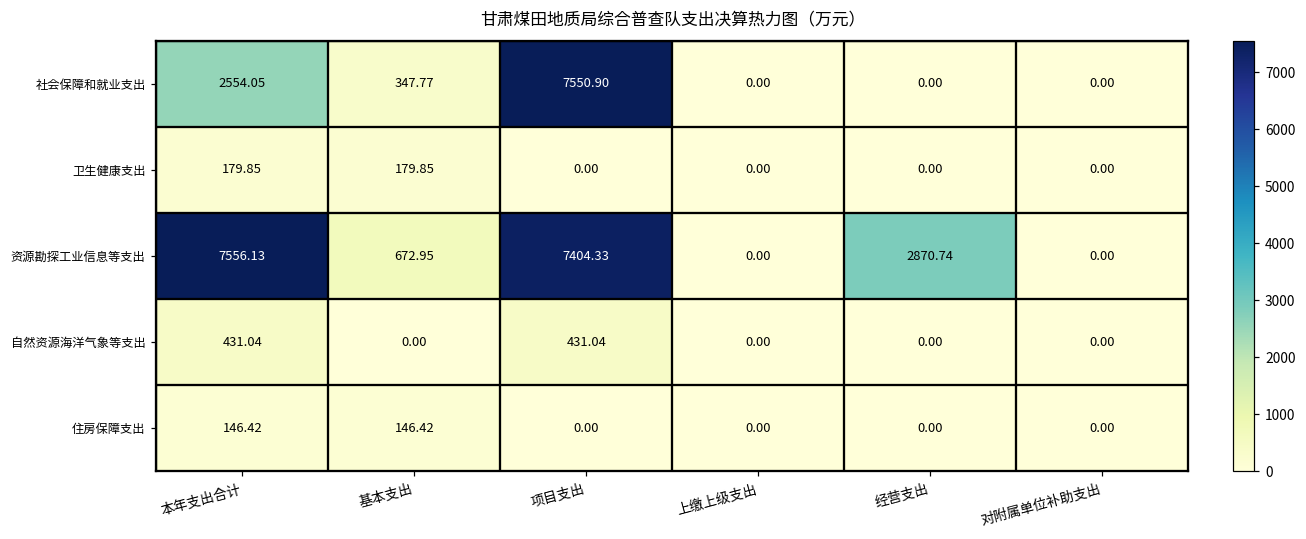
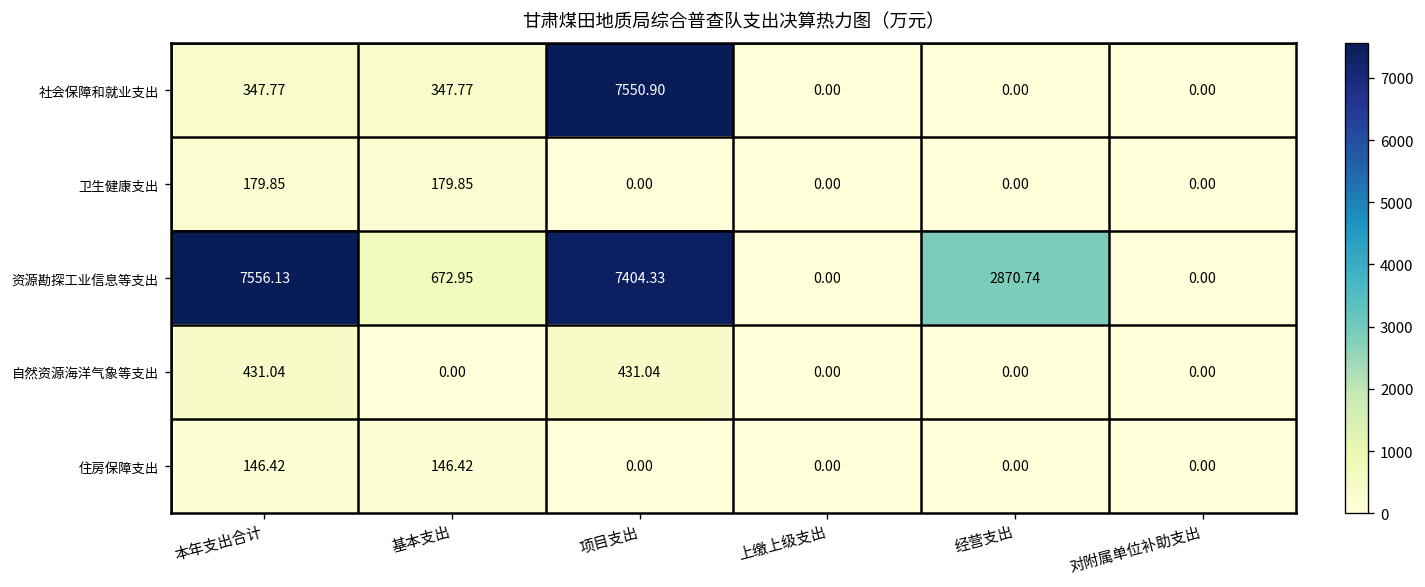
社会保障和就业支出, 本年支出合计: 2554.05 -> 347.77
